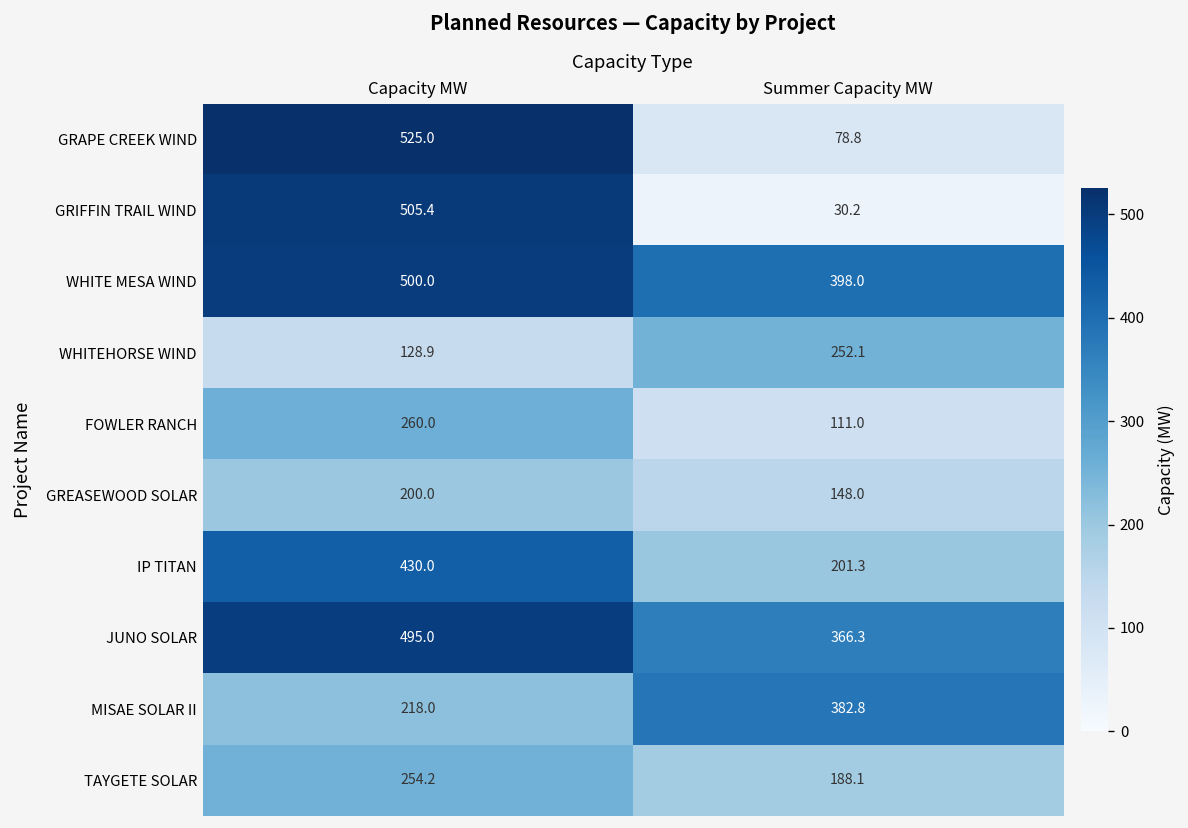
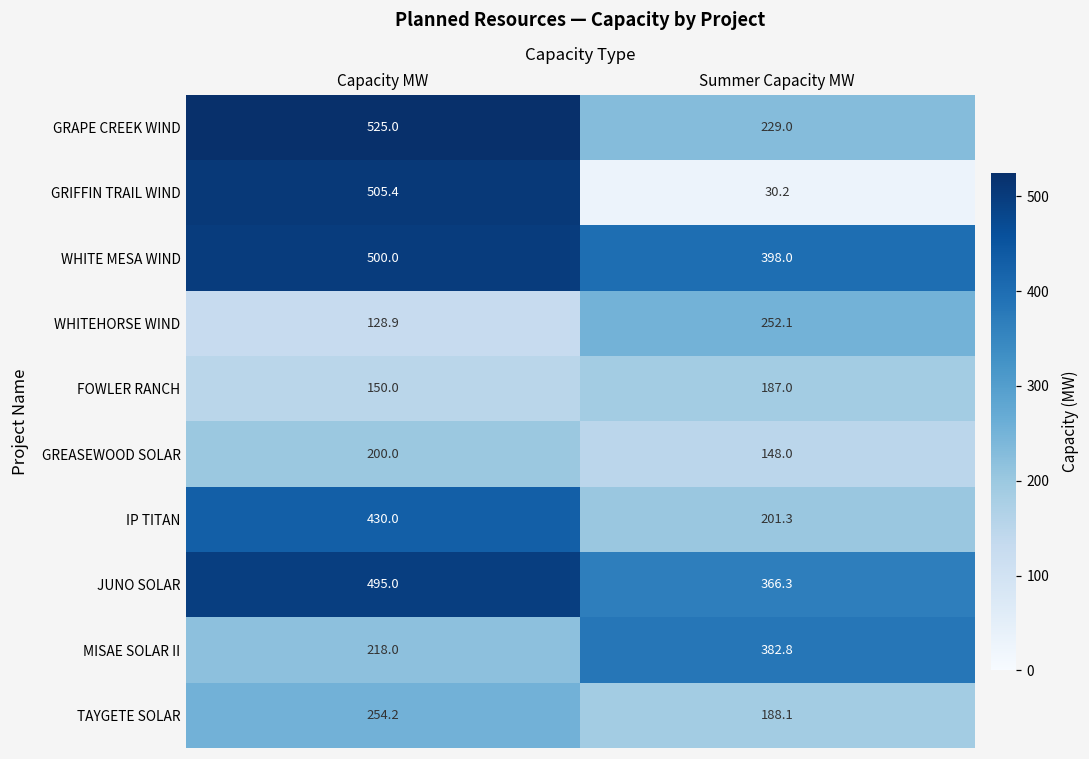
GRAPE CREEK WIND, Summer Capacity MW: 78.8 -> 229.0
FOWLER RANCH, Capacity MW: 260.0 -> 150.0
FOWLER RANCH, Summer Capacity MW: 111.0 -> 187.0
